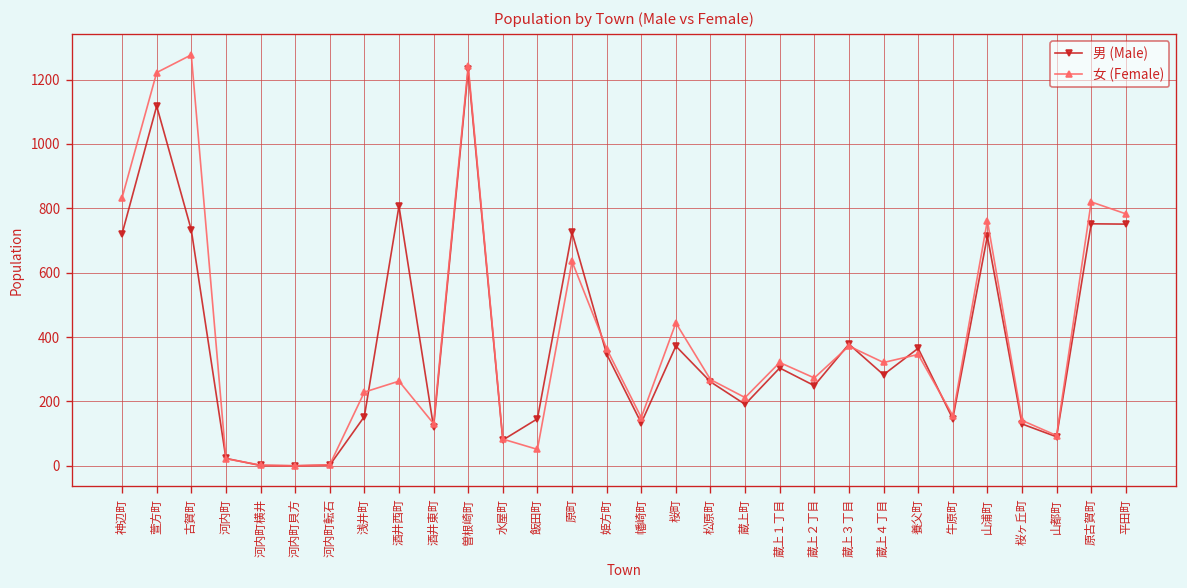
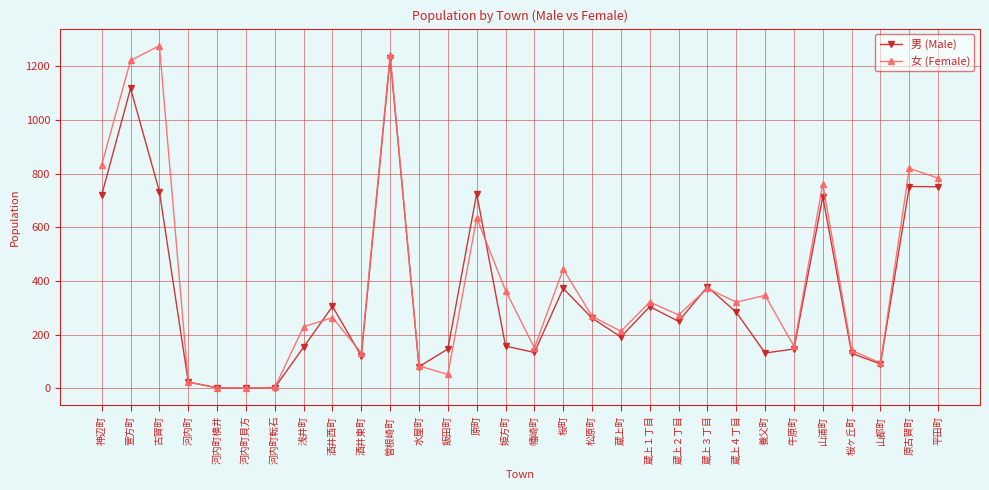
男 (Male), 酒井西町: 810 -> 310
男 (Male), 姫方町: 350 -> 160
男 (Male), 養父町: 370 -> 130
